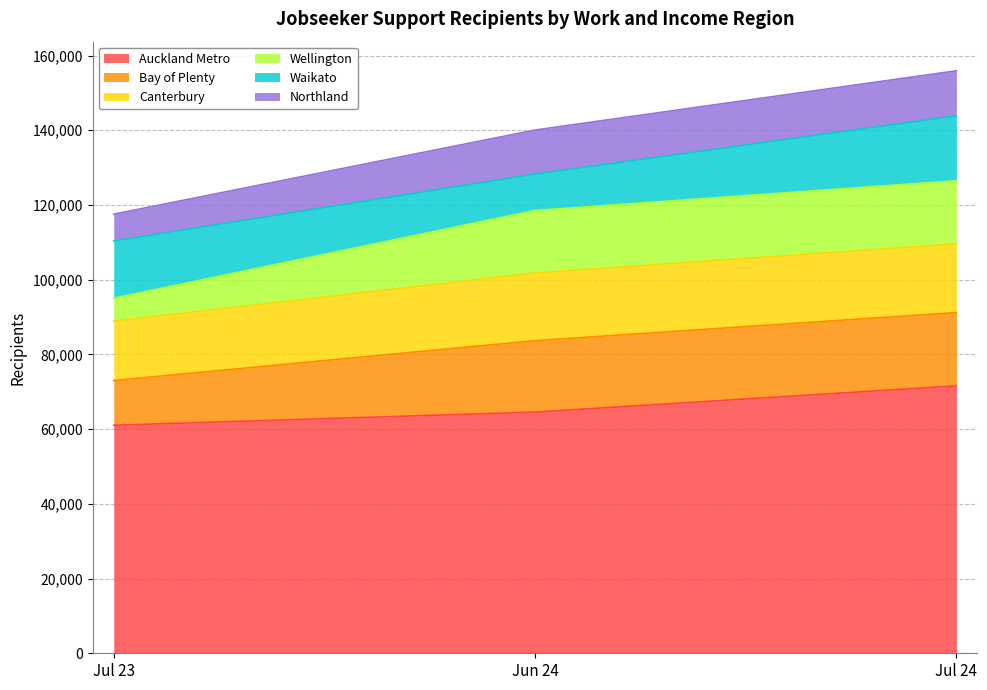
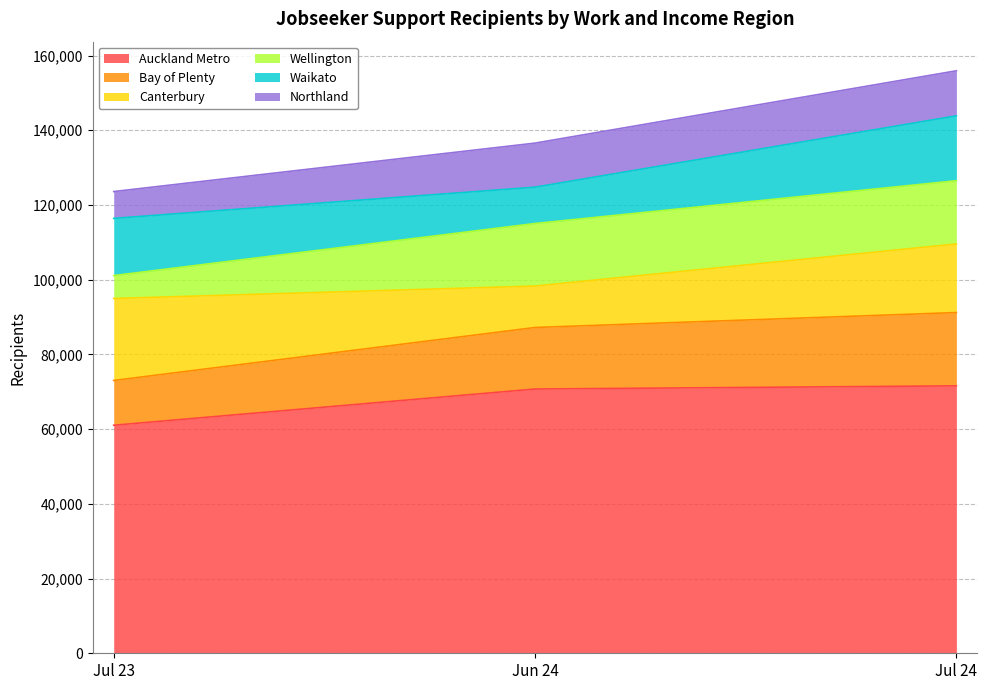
Canterbury, Jul 23: 16,000 -> 22,000
Auckland Metro, Jun 24: 65,000 -> 71,000
Bay of Plenty, Jun 24: 19,000 -> 16,000
Canterbury, Jun 24: 18,000 -> 11,000
